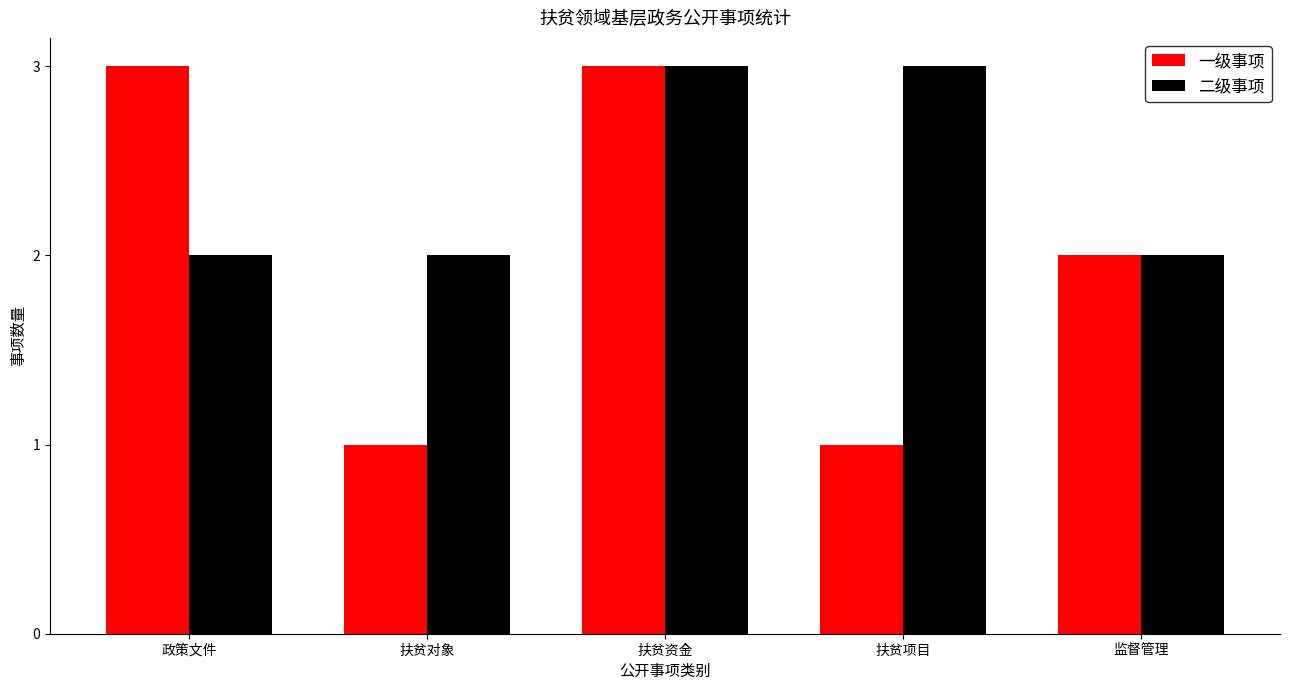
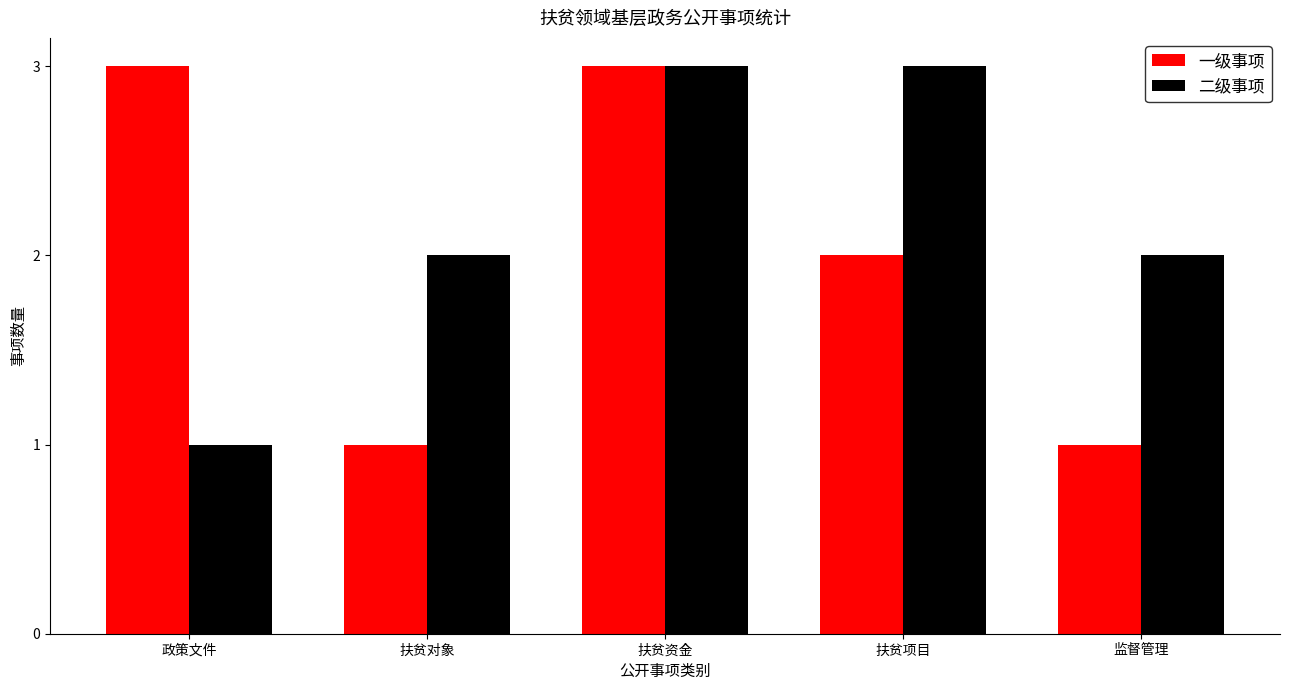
二级事项, 政策文件: 2 -> 1
一级事项, 扶贫项目: 1 -> 2
一级事项, 监督管理: 2 -> 1
